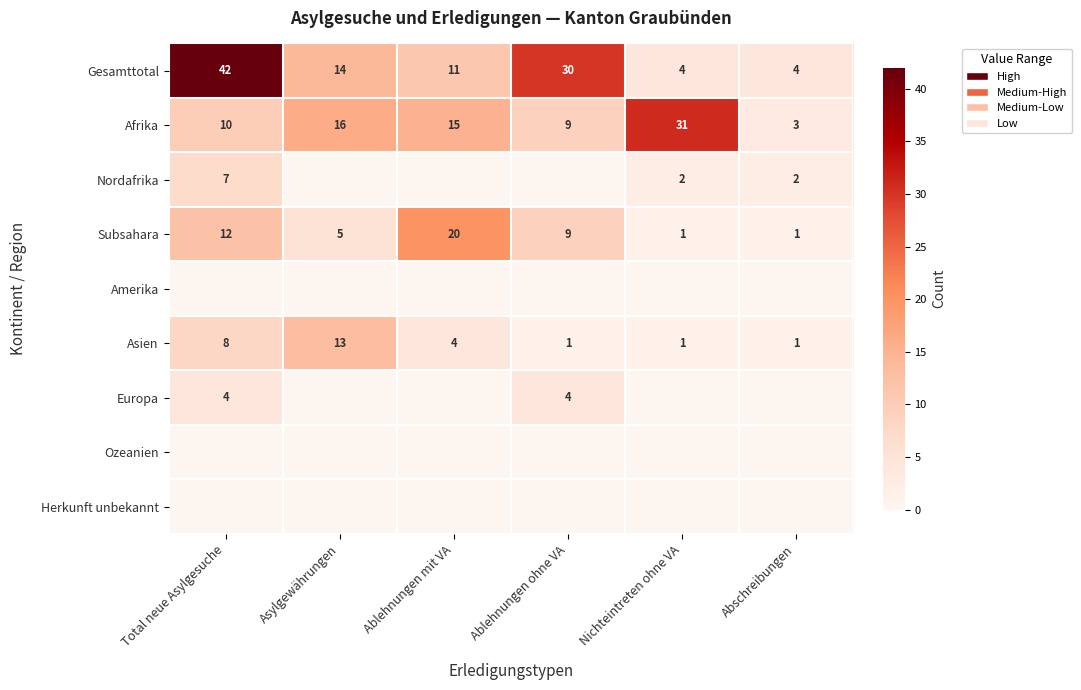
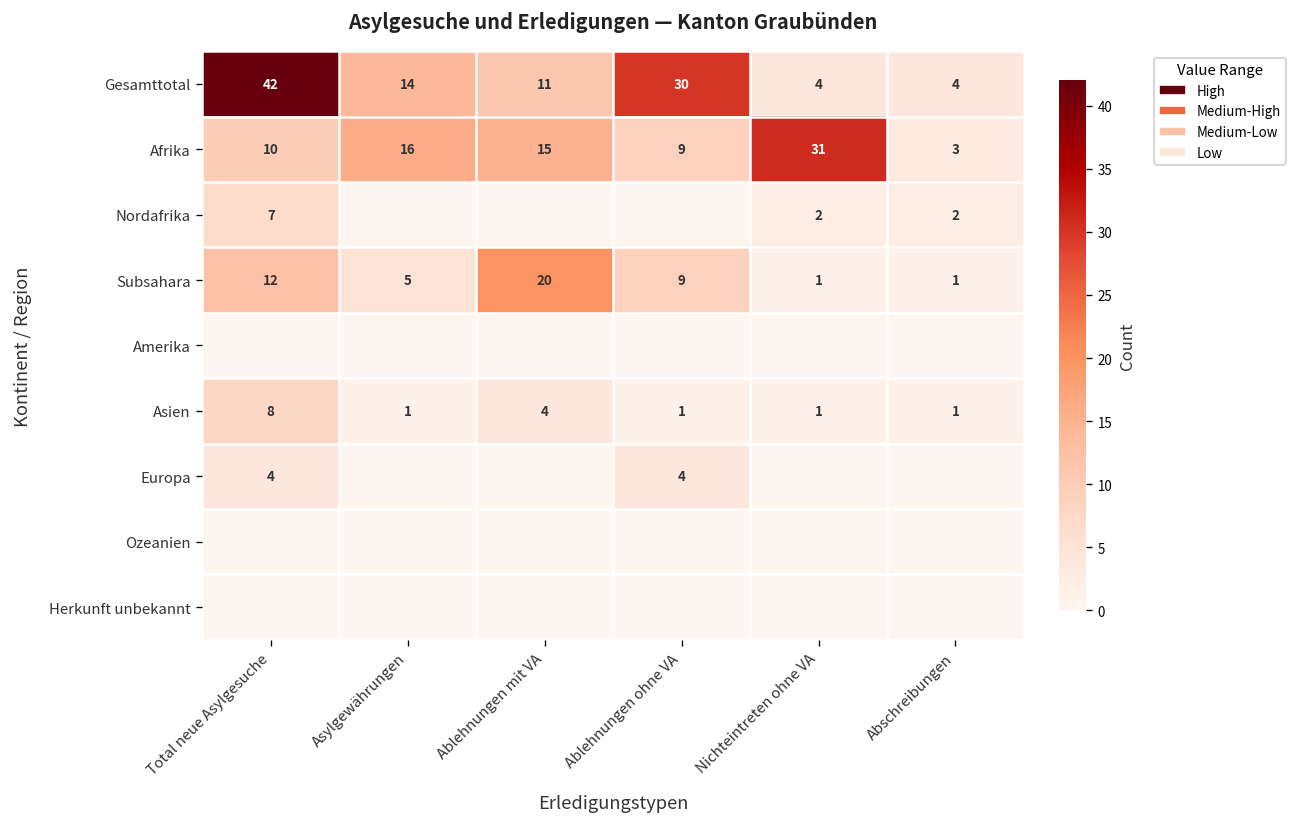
Asien, Asylgewährungen: 13 -> 1
